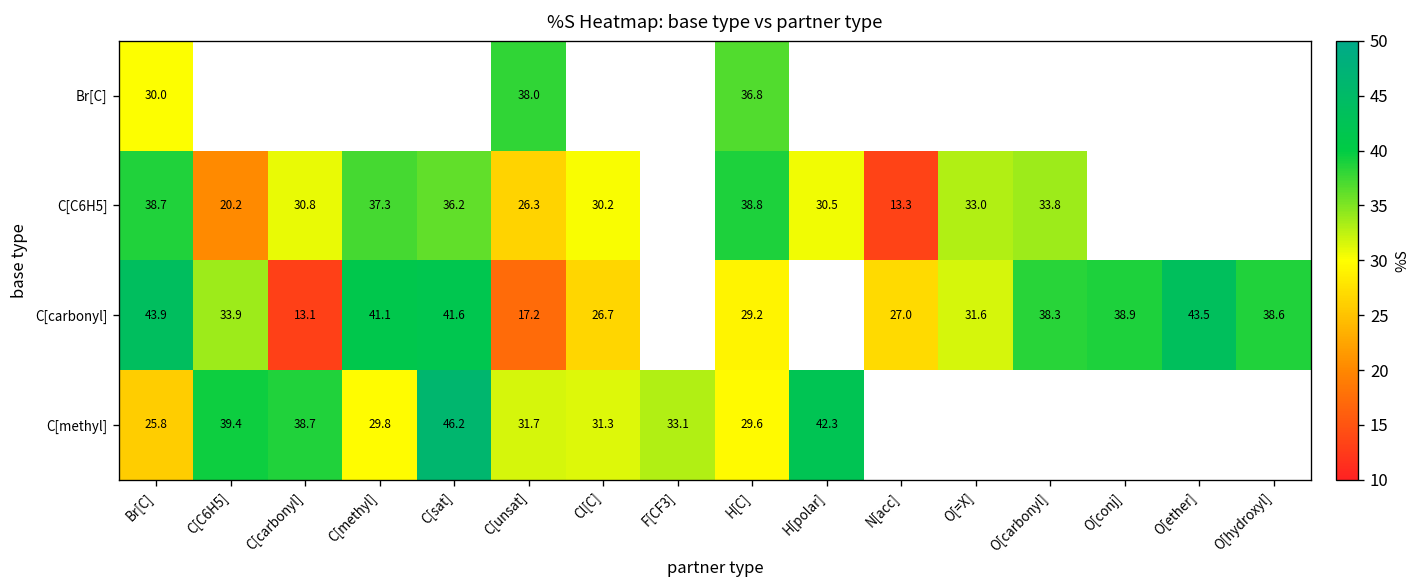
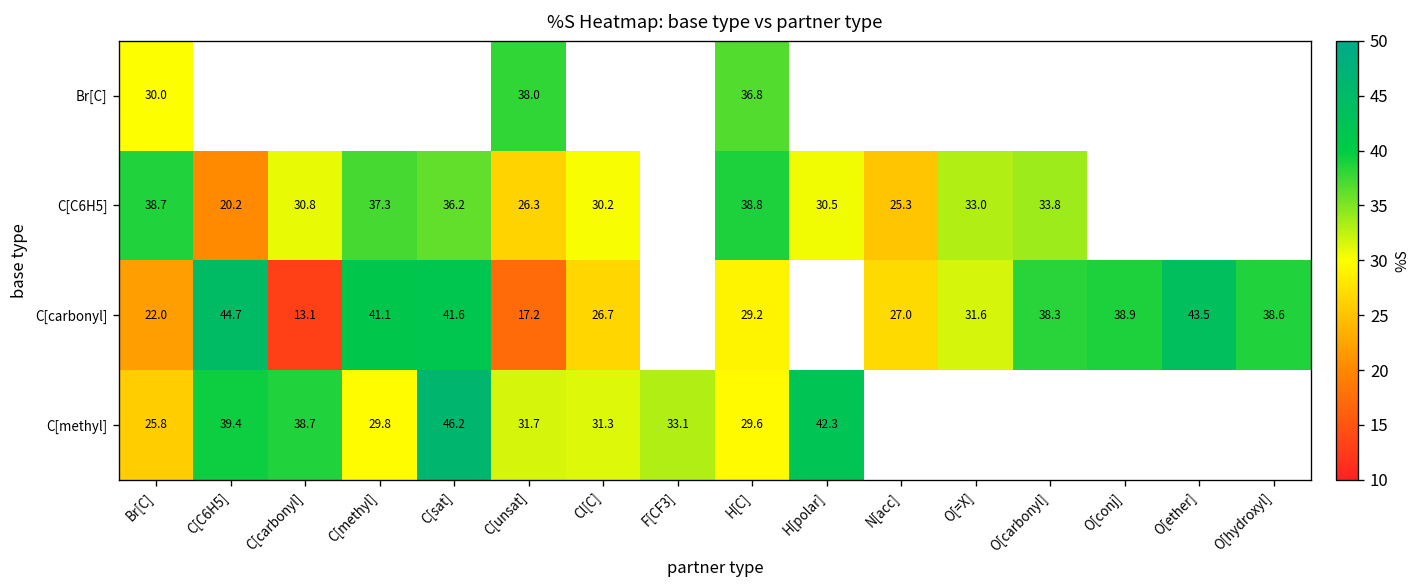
C[C6H5], N[acc]: 13.3 -> 25.3
C[carbonyl], Br[C]: 43.9 -> 22.0
C[carbonyl], C[C6H5]: 33.9 -> 44.7
